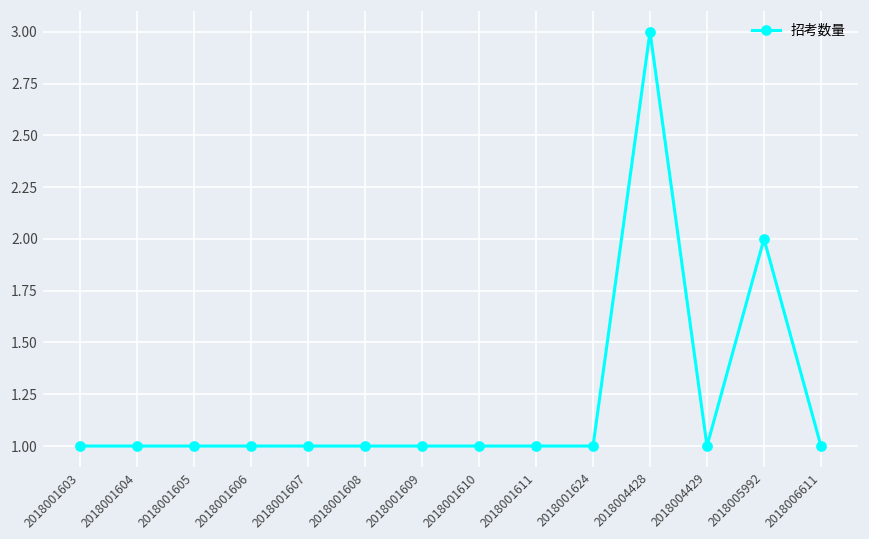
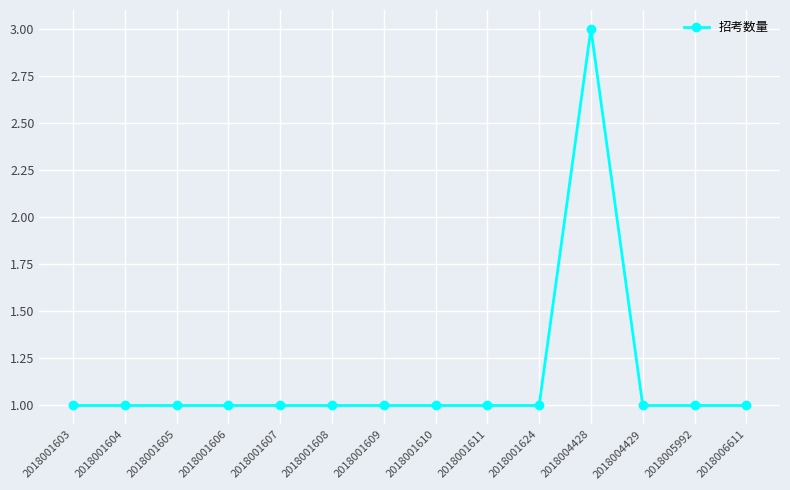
2018005992: 2 -> 1
